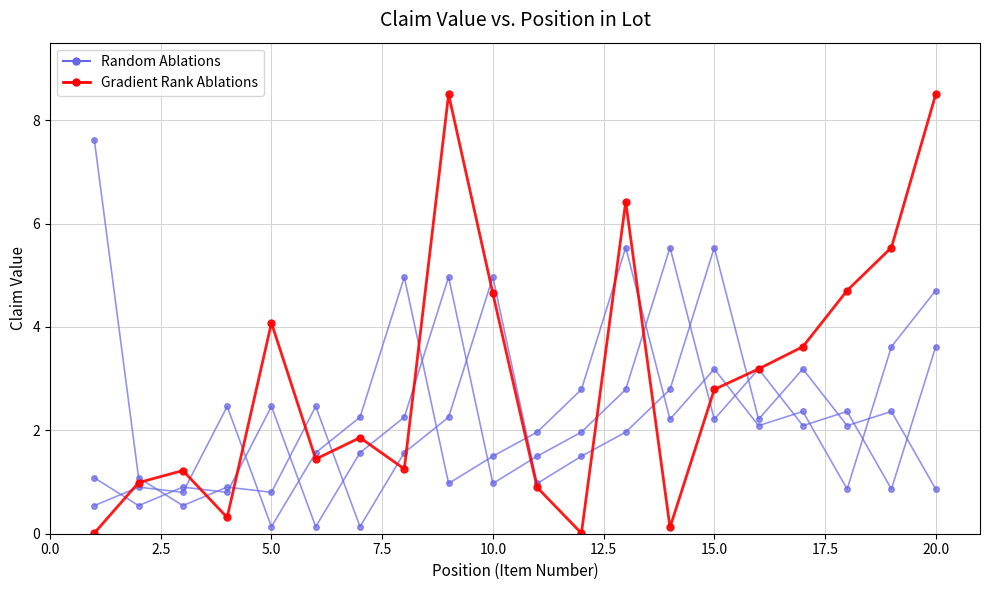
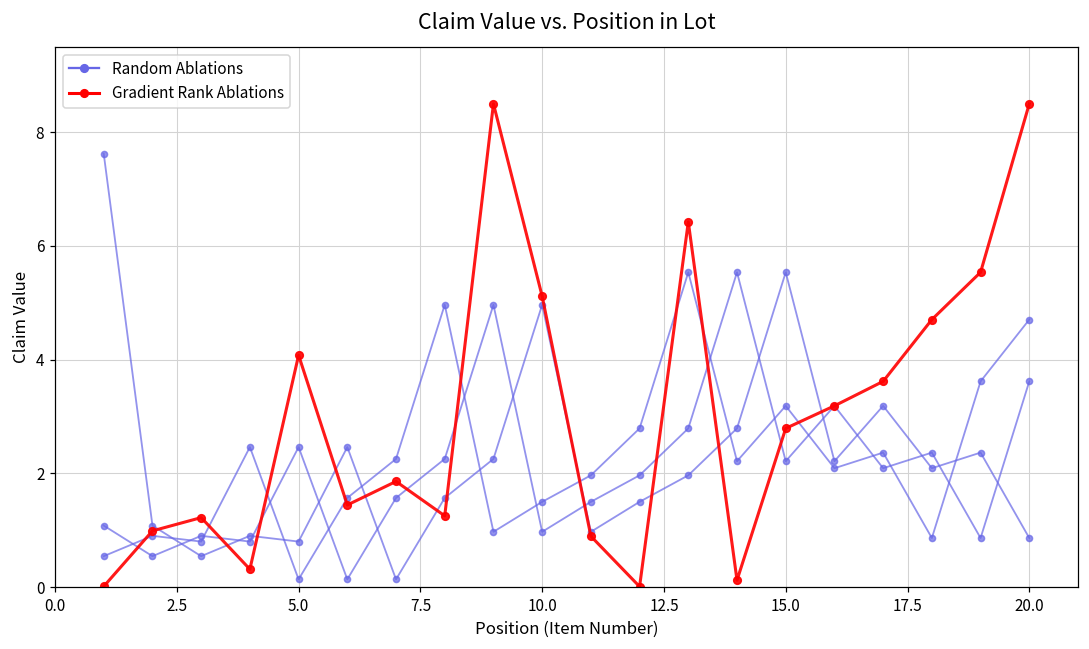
Gradient Rank Ablations, 10.0: 4.6 -> 5.1
